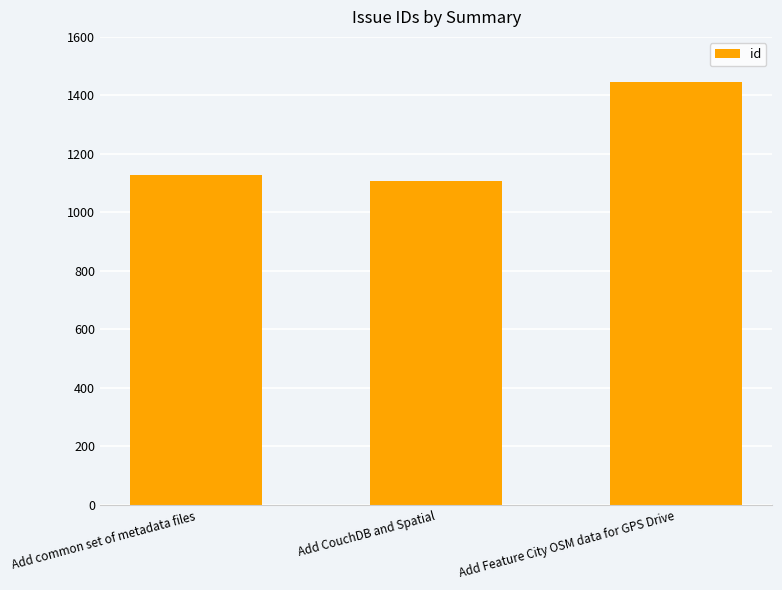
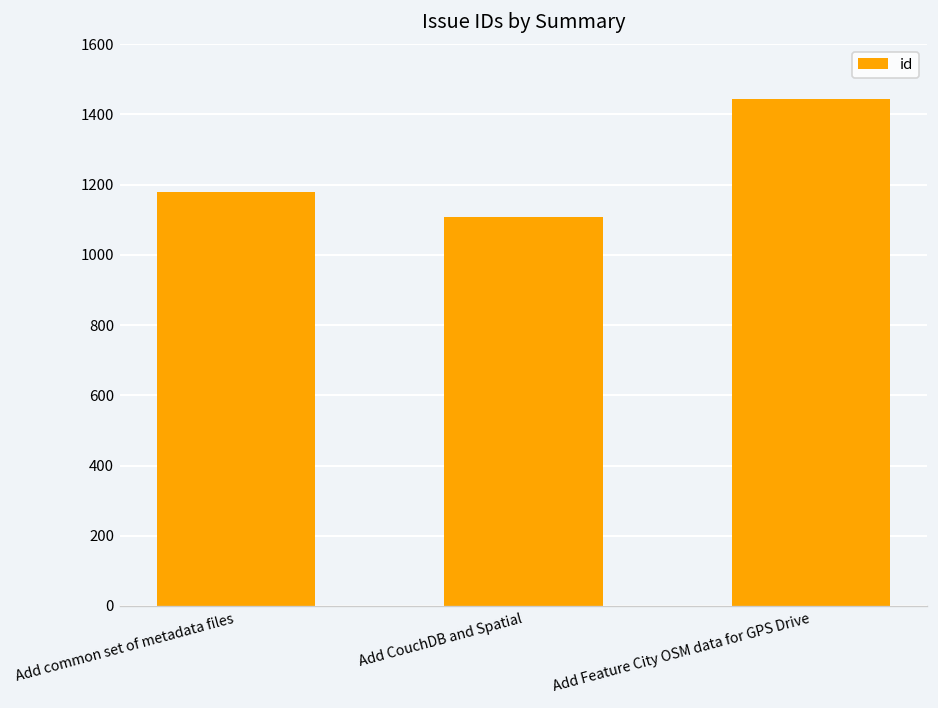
Add common set of metadata files: 1130 -> 1180
